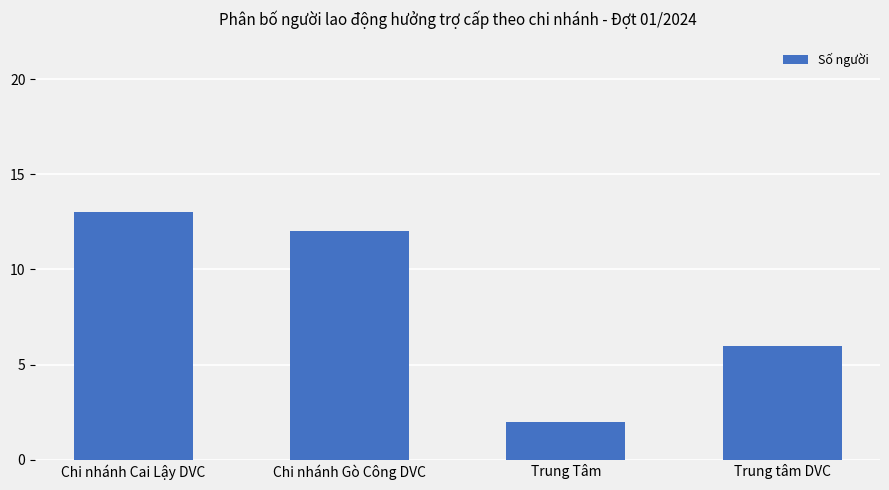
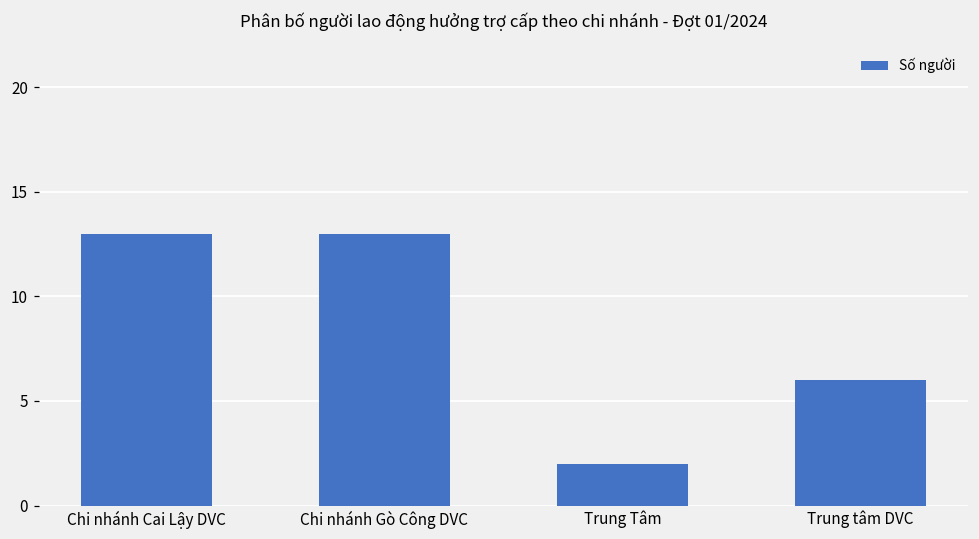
Chi nhánh Gò Công DVC: 12 -> 13
